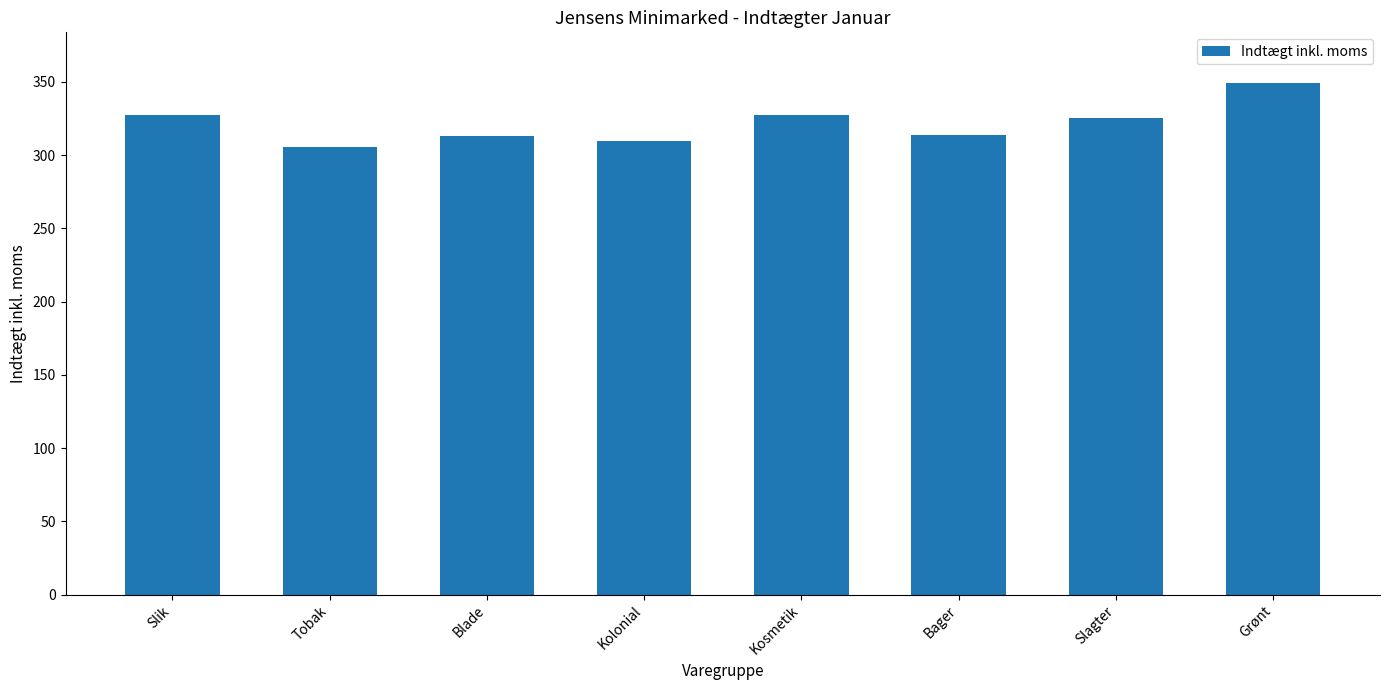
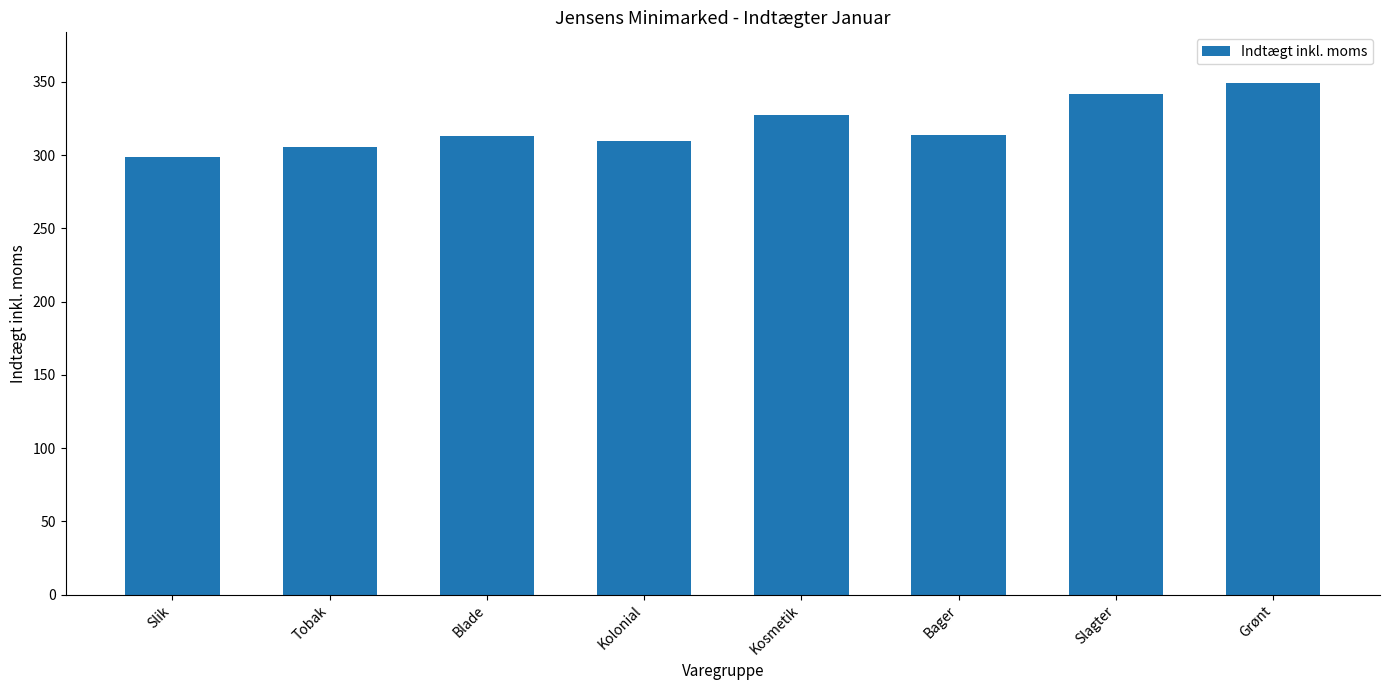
Slik: 327 -> 299
Slagter: 325 -> 342
